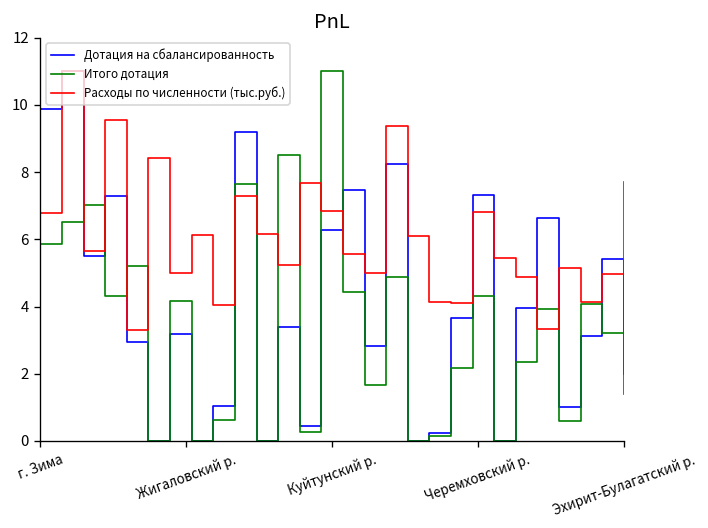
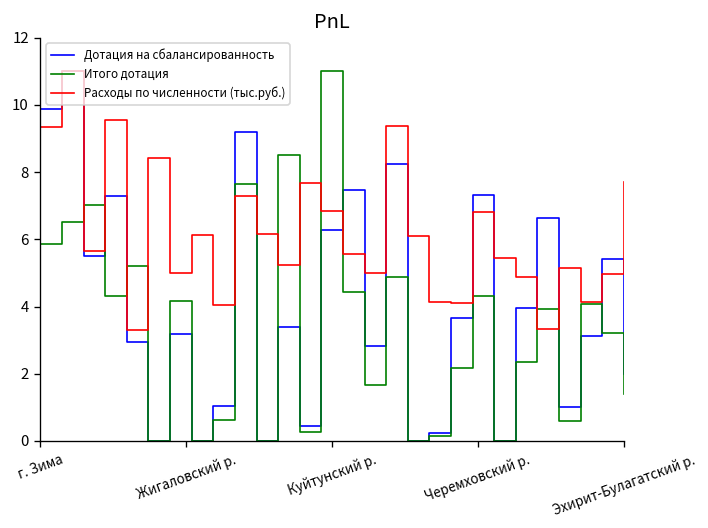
Расходы по численности (тыс.руб.), г. Зима: 6.8 -> 9.3
